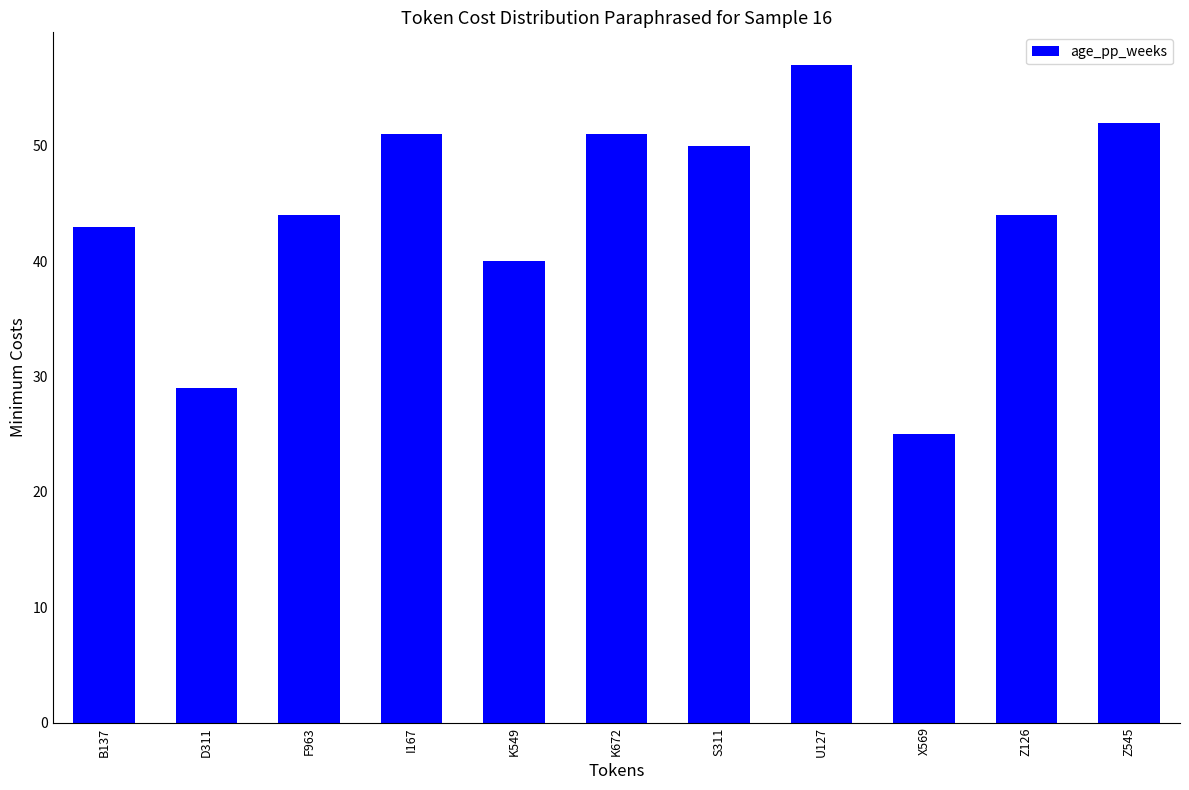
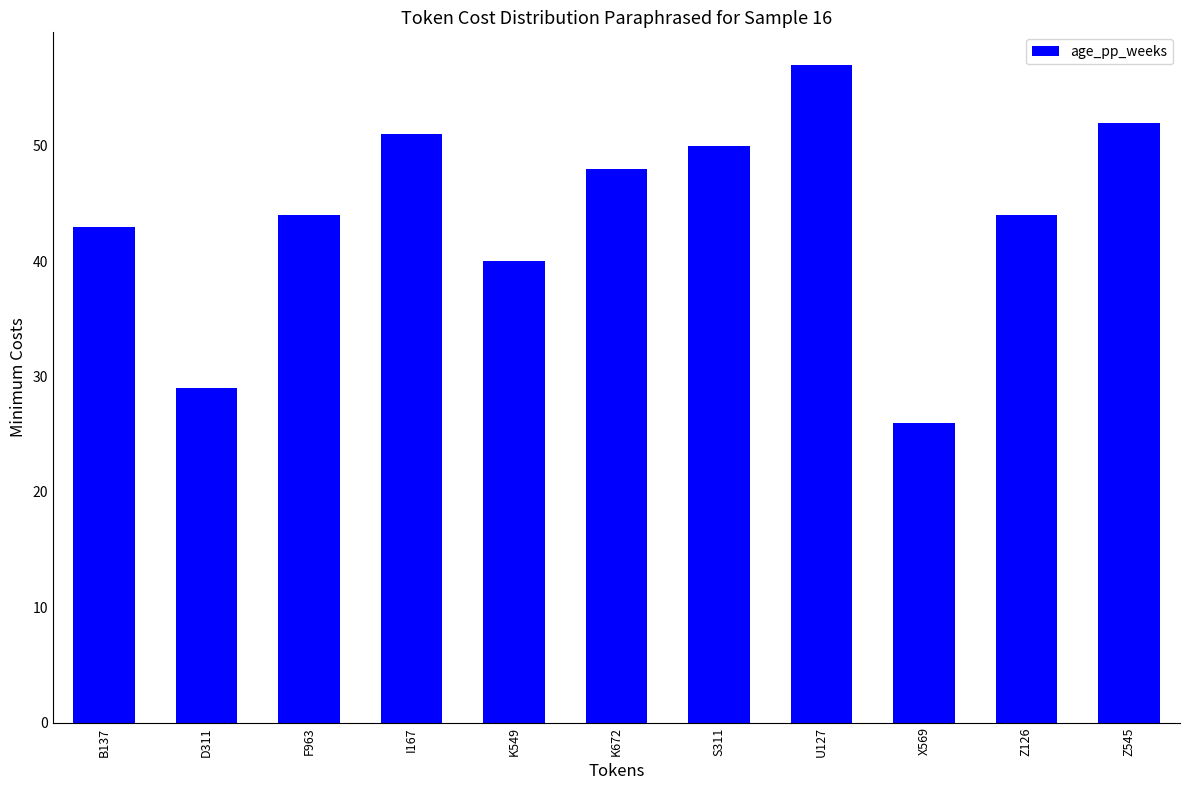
K672: 51 -> 48
X569: 25 -> 26
